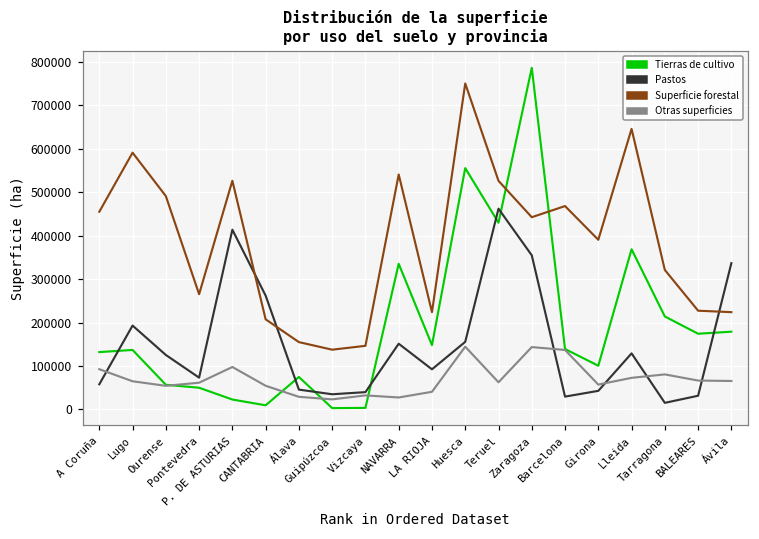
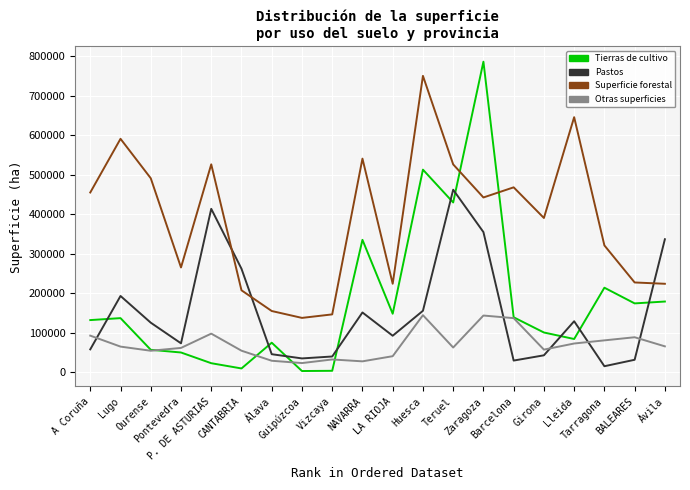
Tierras de cultivo, Huesca: 560000 -> 510000
Tierras de cultivo, Lleida: 370000 -> 80000
Otras superficies, BALEARES: 70000 -> 90000
